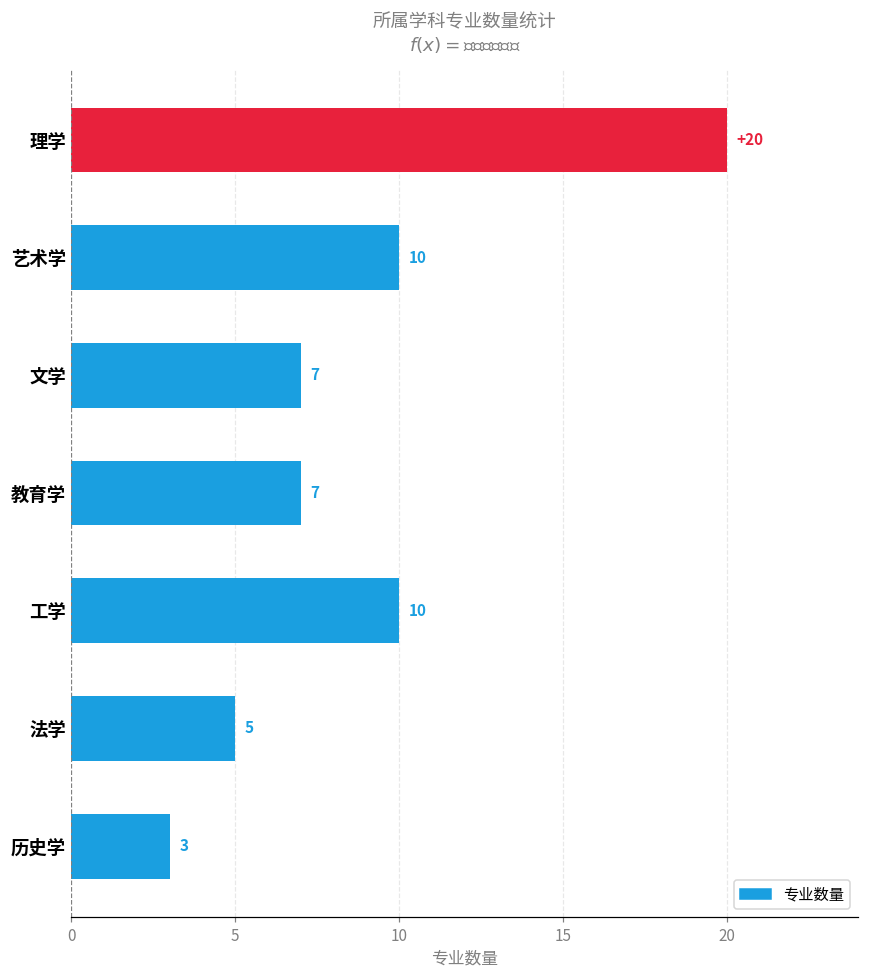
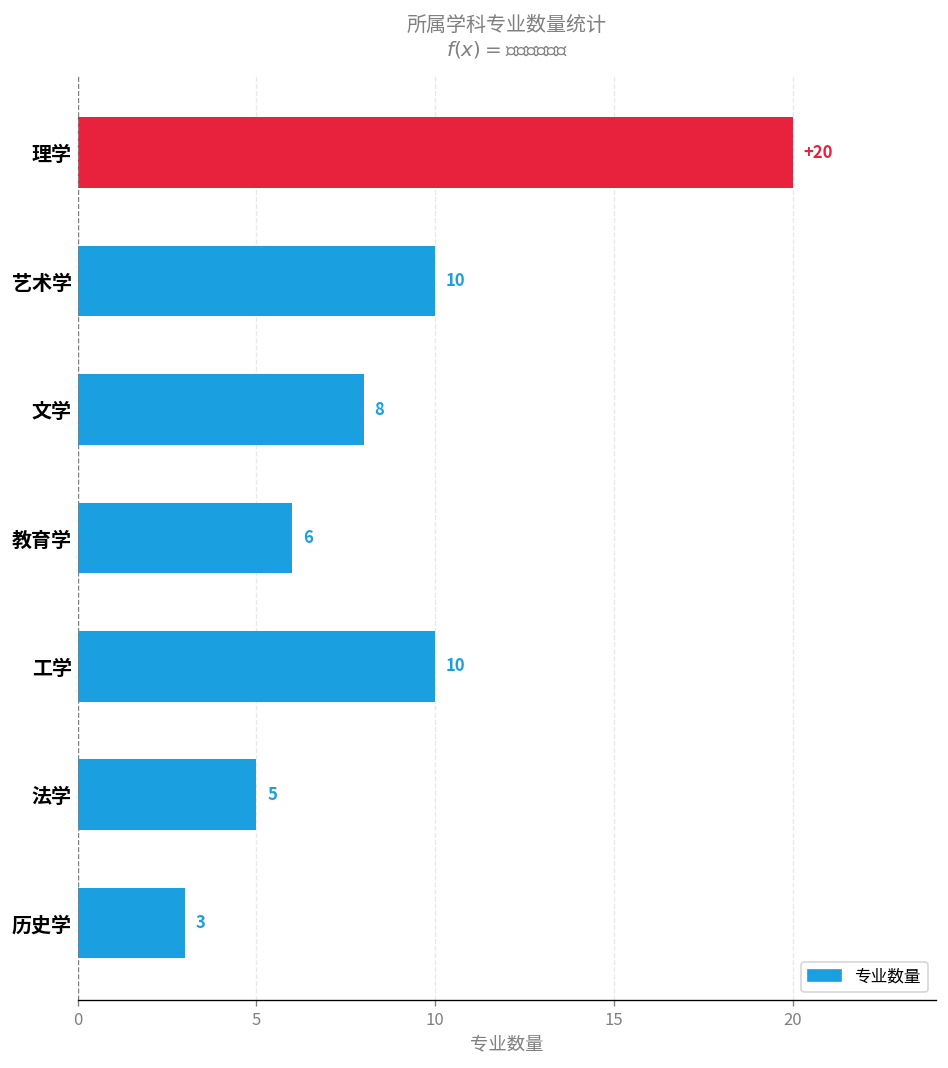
文学: 7 -> 8
教育学: 7 -> 6
